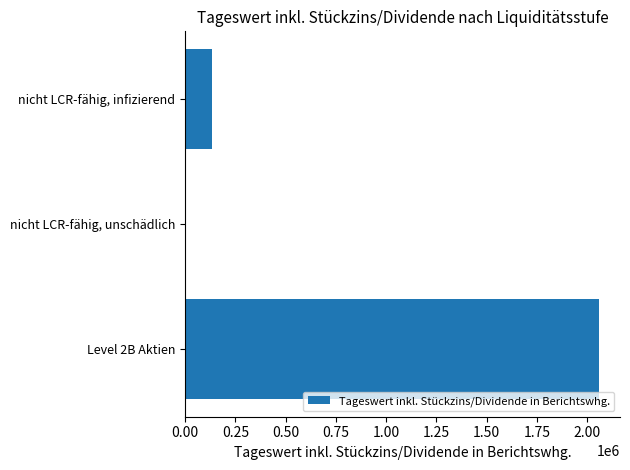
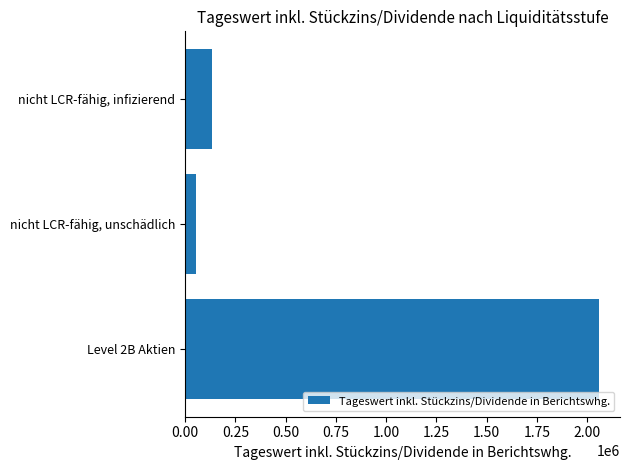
nicht LCR-fähig, unschädlich: 0 -> 50000
